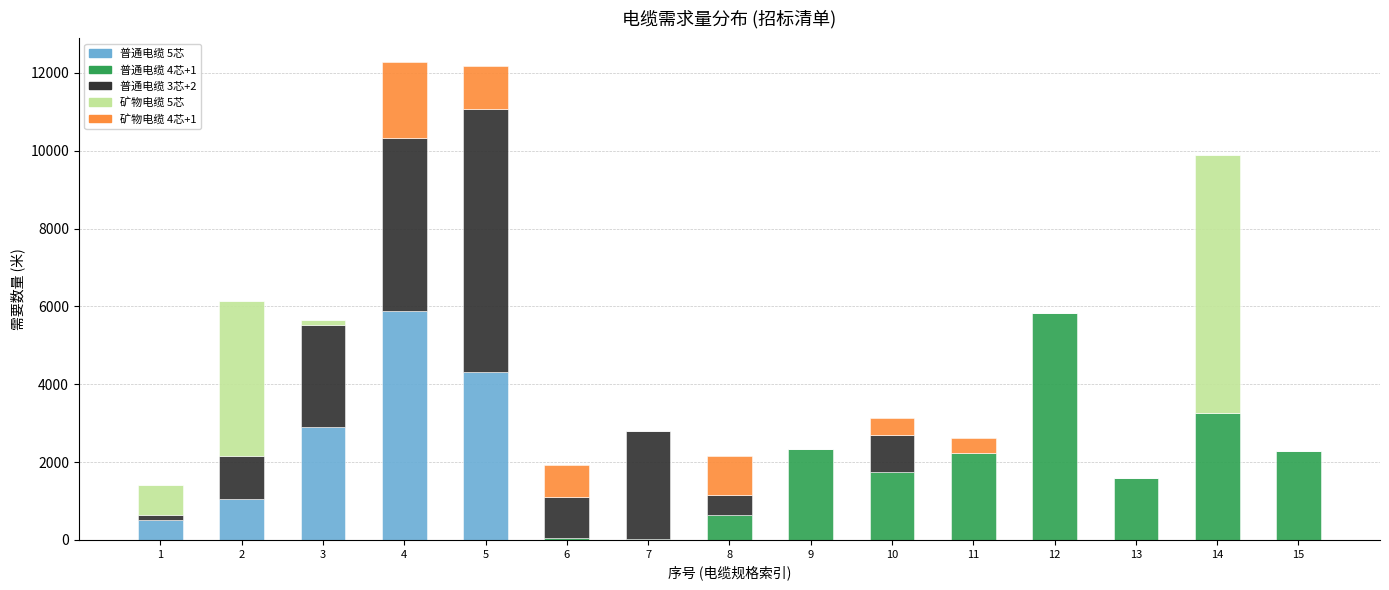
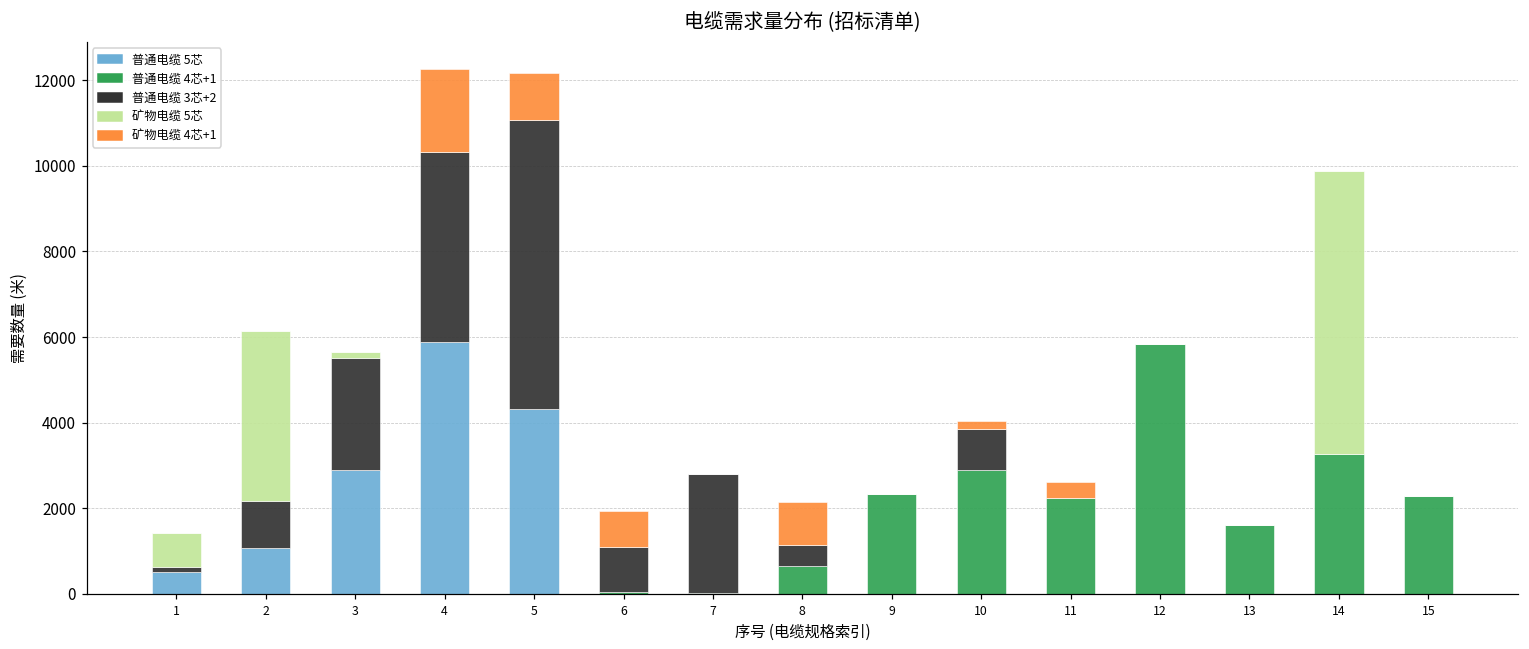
普通电缆 4芯+1, 10: 1700 -> 2900
矿物电缆 4芯+1, 10: 400 -> 200
